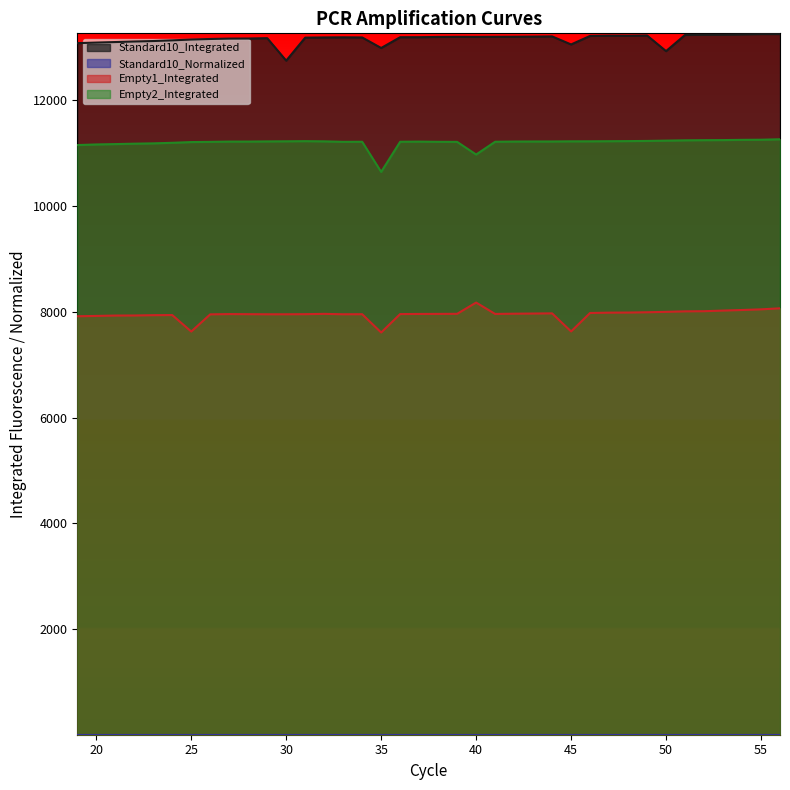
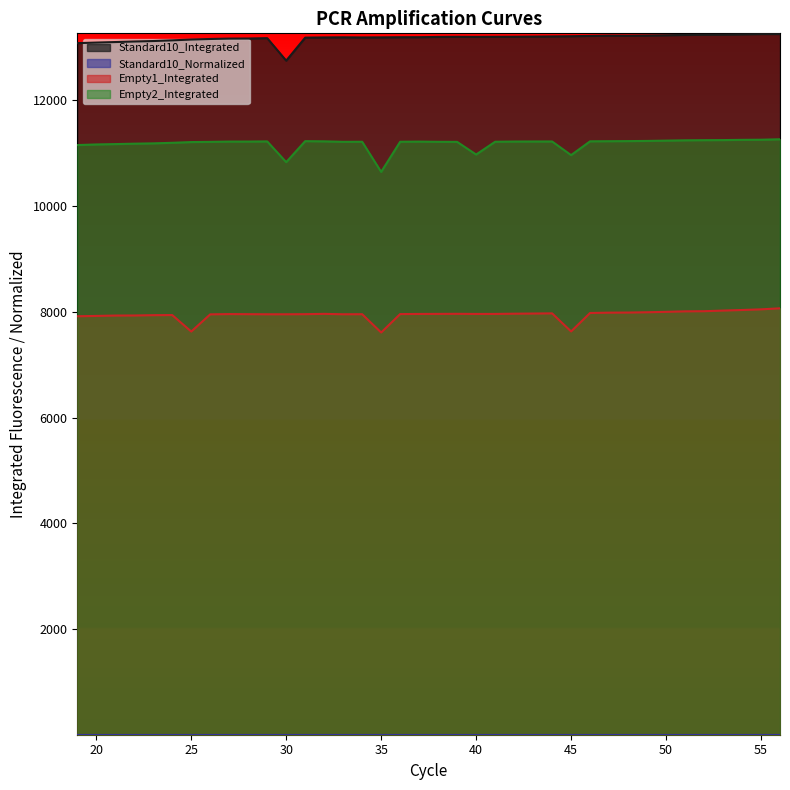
Empty2_Integrated, 30: 11200 -> 10800
Standard10_Integrated, 35: 13000 -> 13200
Empty1_Integrated, 40: 8200 -> 8000
Standard10_Integrated, 45: 13100 -> 13200
Empty2_Integrated, 45: 11200 -> 11000
Standard10_Integrated, 50: 12900 -> 13200
